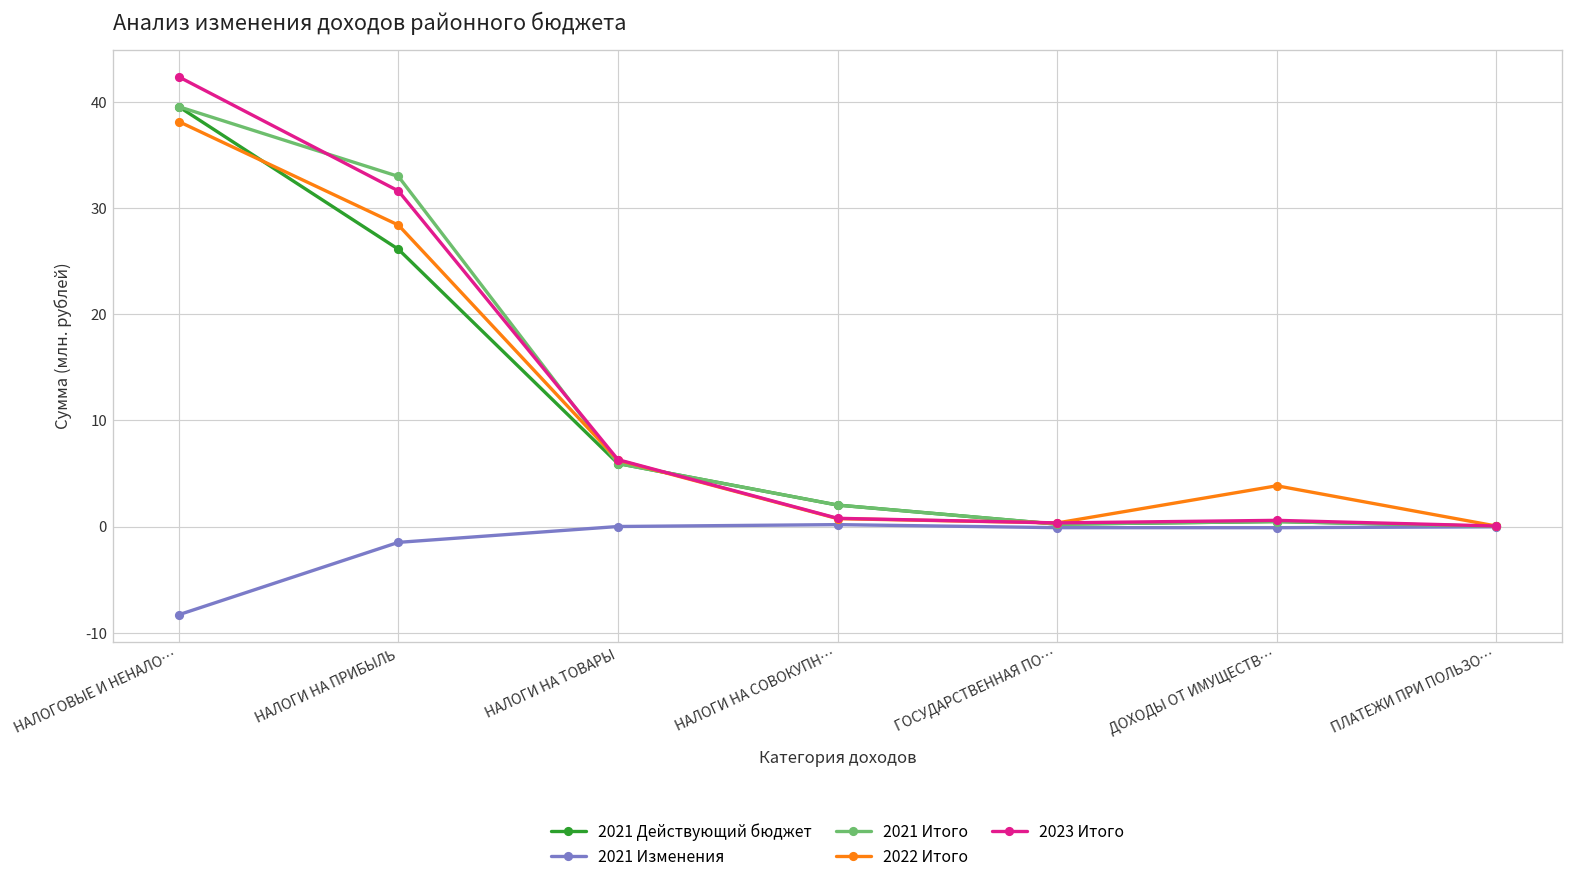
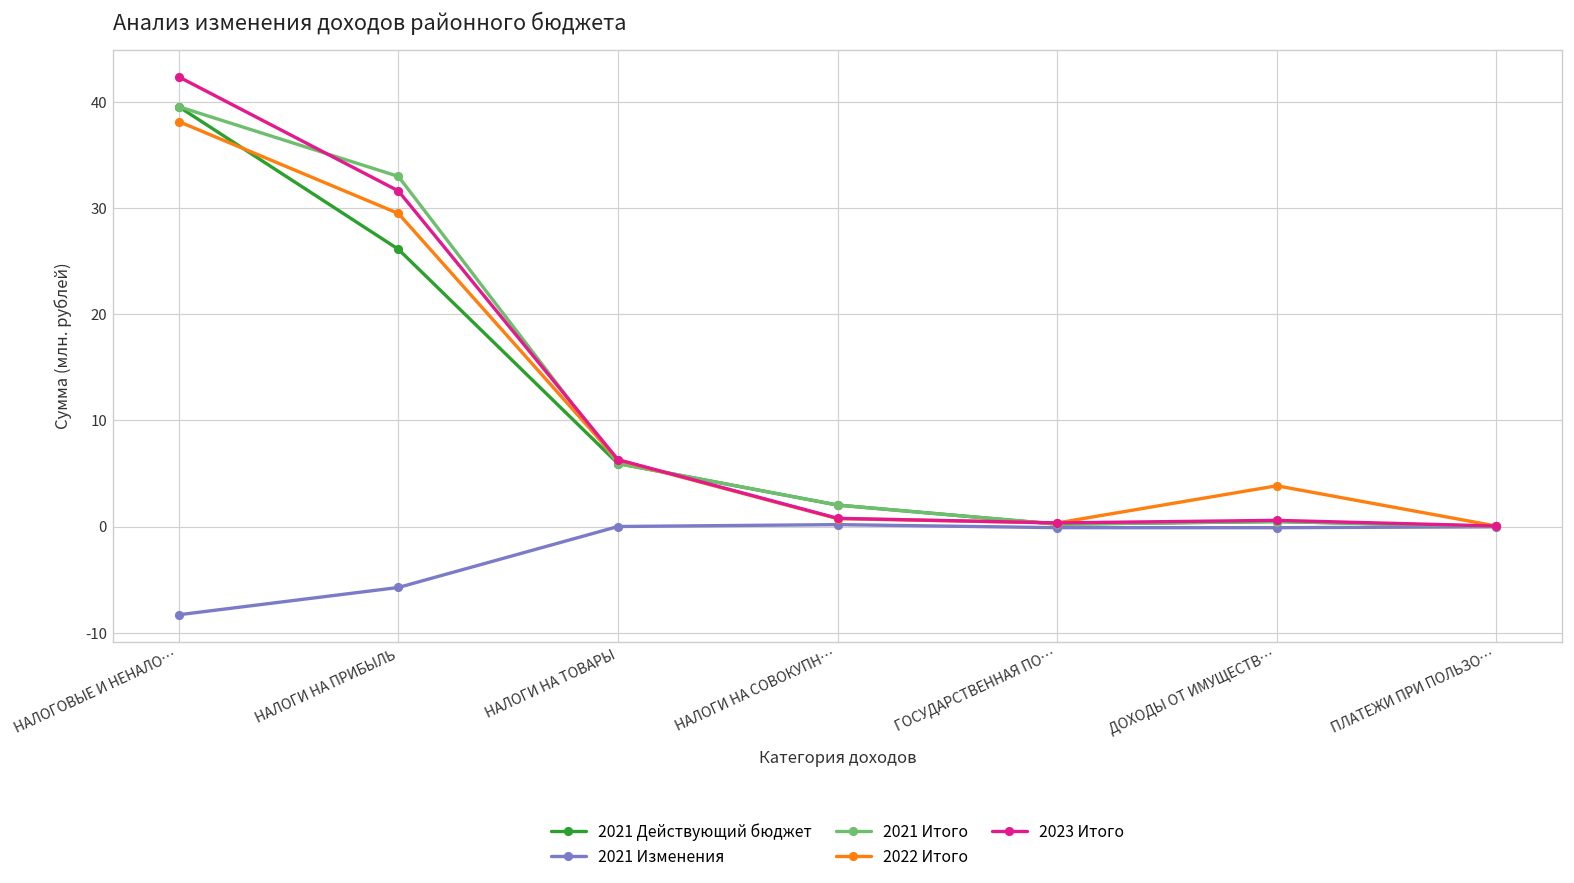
2021 Изменения, НАЛОГИ НА ПРИБЫЛЬ: -1 -> -6
2022 Итого, НАЛОГИ НА ПРИБЫЛЬ: 28 -> 29
